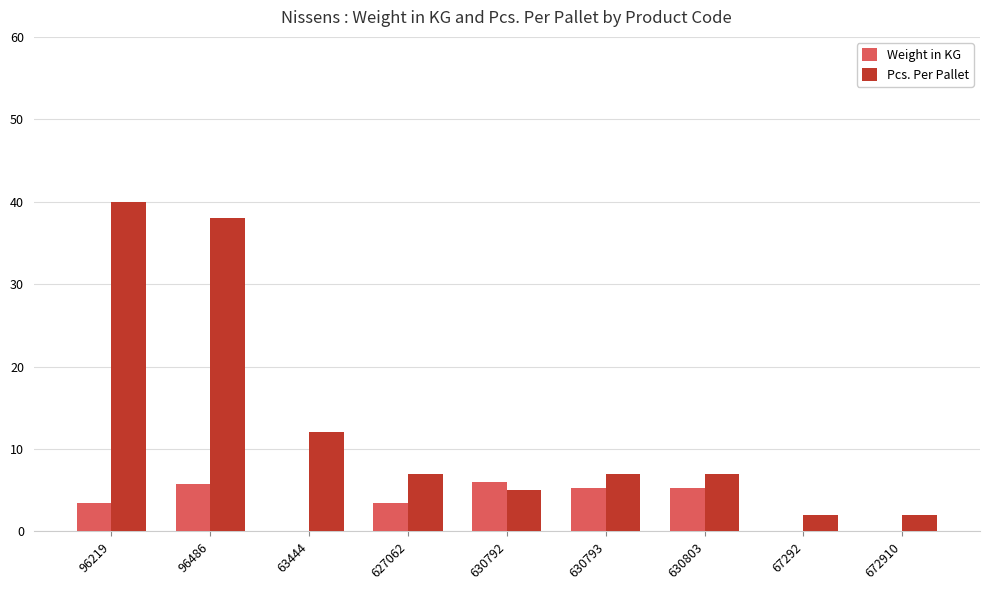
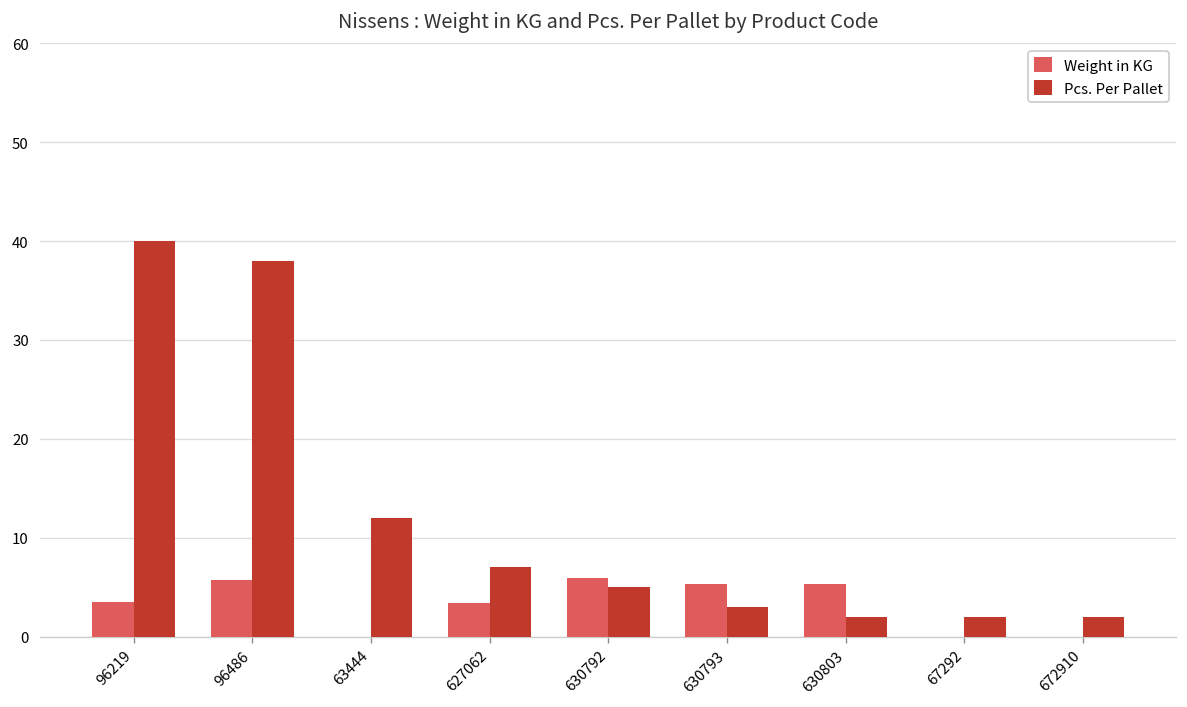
Pcs. Per Pallet, 630793: 7 -> 3
Pcs. Per Pallet, 630803: 7 -> 2
